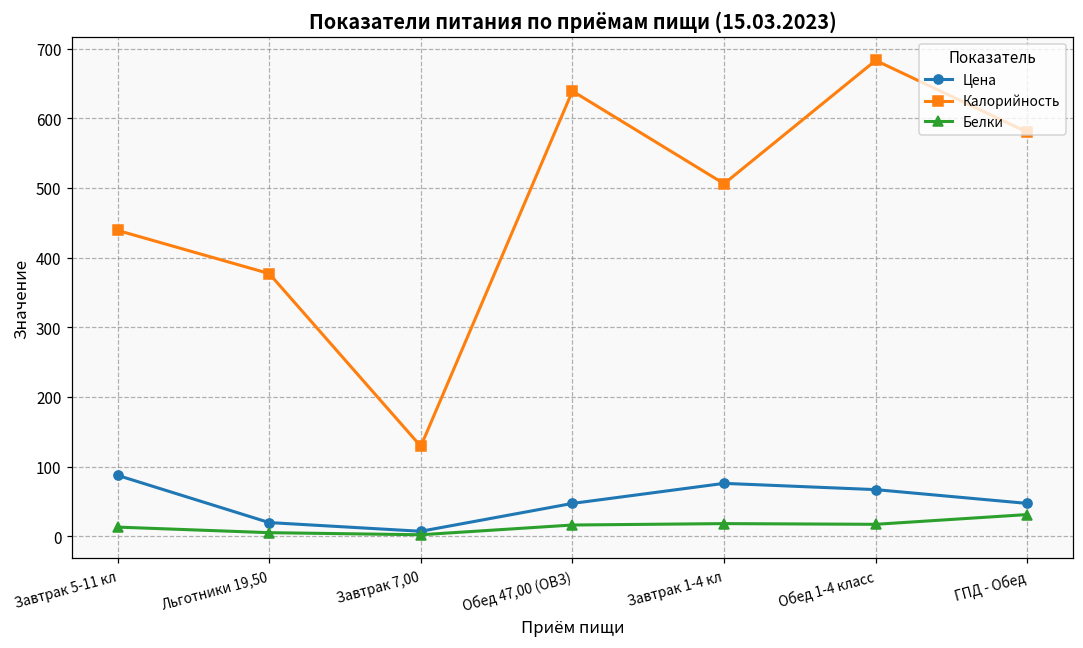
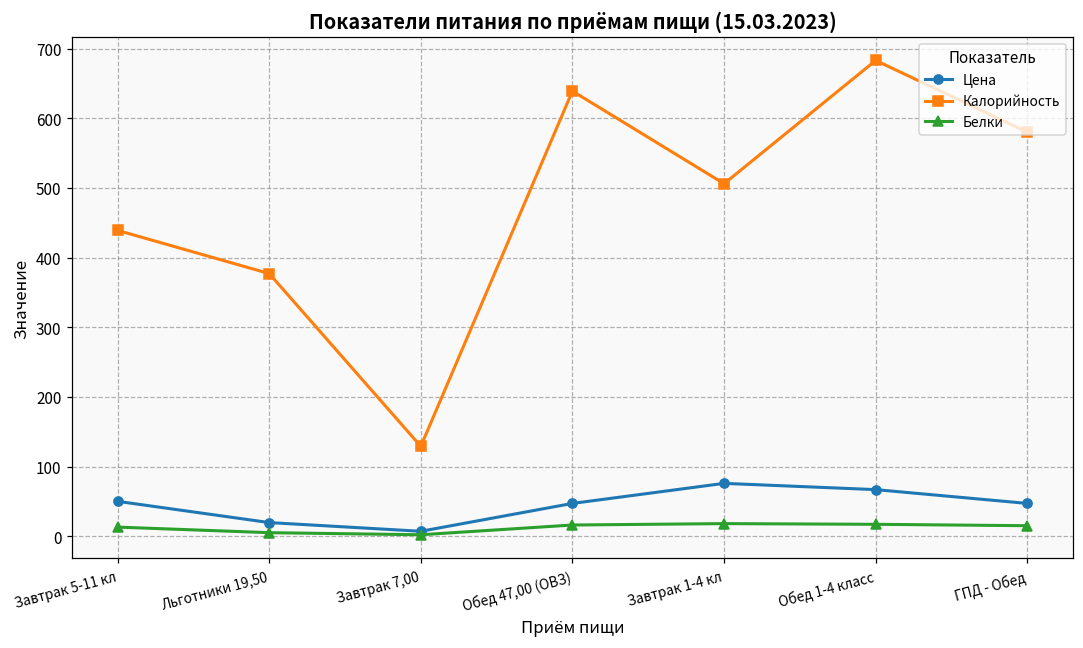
Цена, Завтрак 5-11 кл: 90 -> 50
Белки, ГПД - Обед: 30 -> 20
